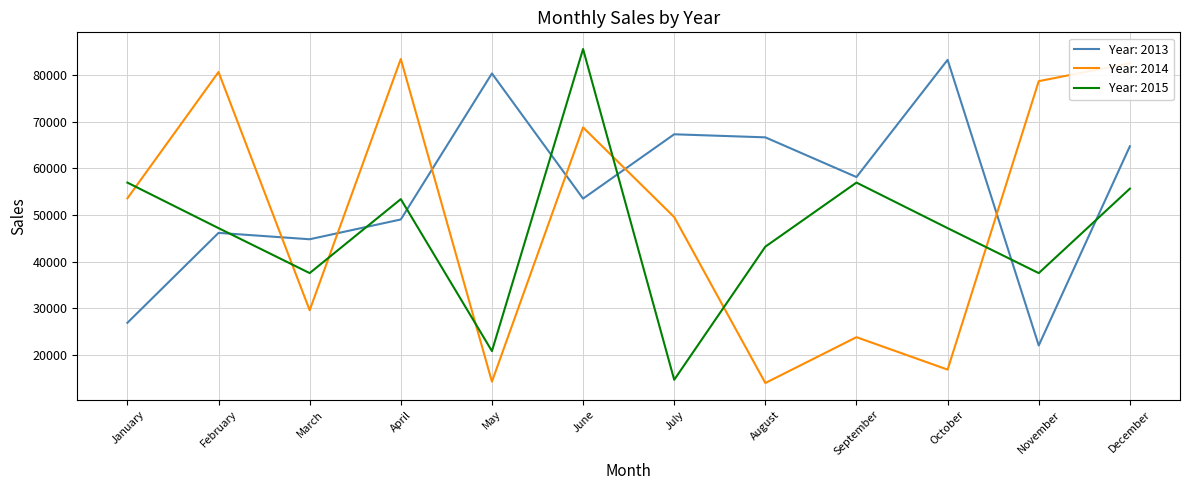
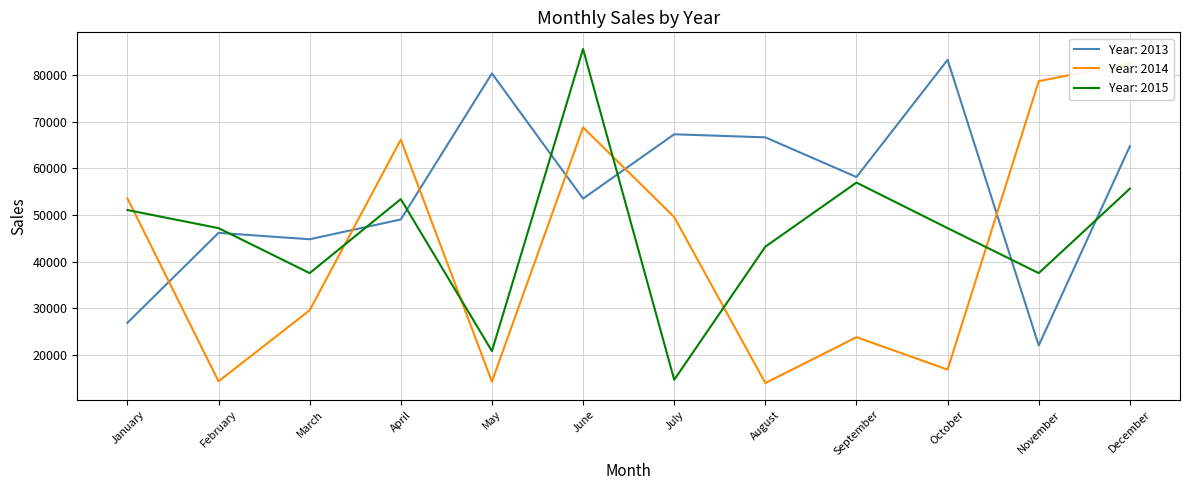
Year: 2015, January: 57000 -> 51000
Year: 2014, February: 81000 -> 14000
Year: 2014, April: 83000 -> 66000
